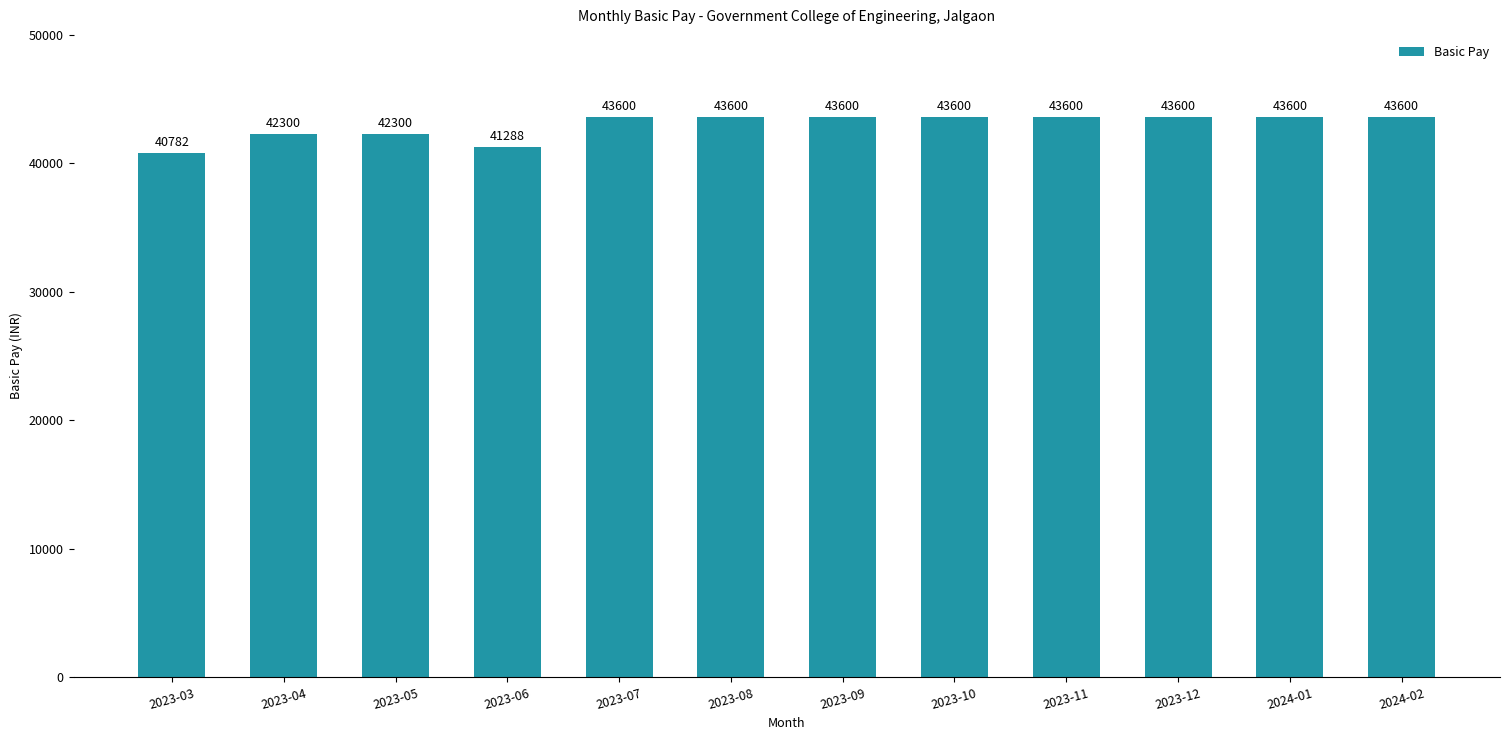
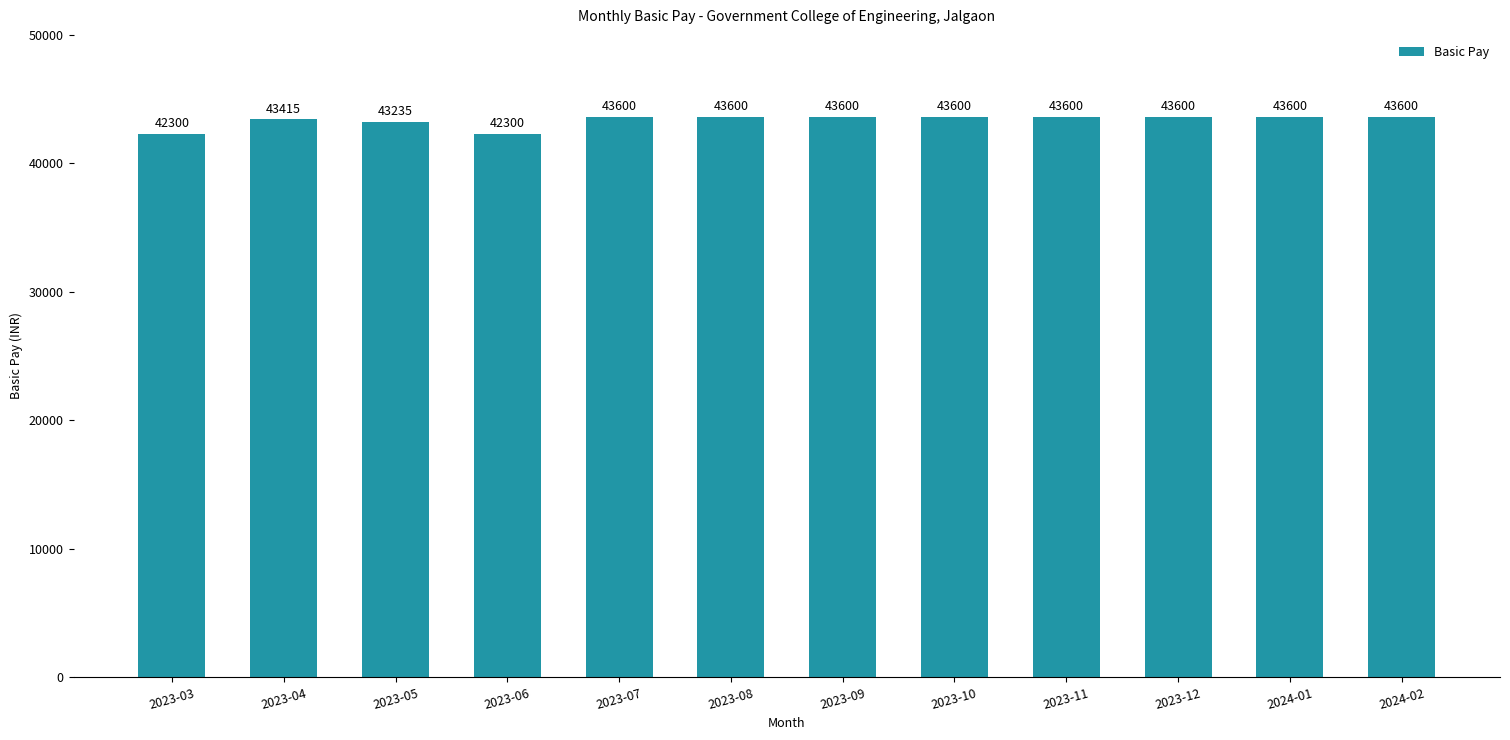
2023-03: 40782 -> 42300
2023-04: 42300 -> 43415
2023-05: 42300 -> 43235
2023-06: 41288 -> 42300
